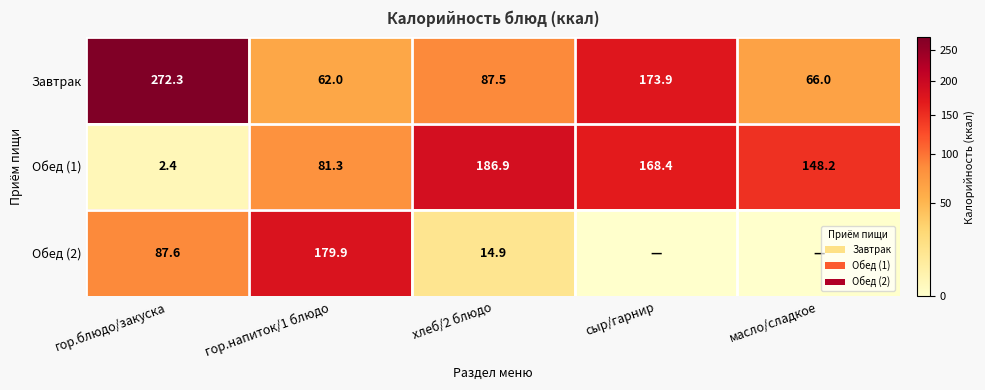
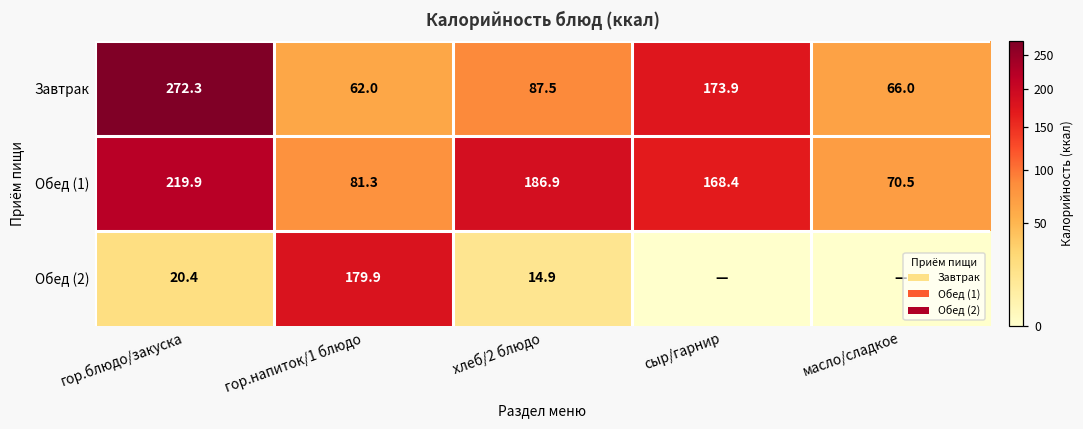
Обед (1), гор.блюдо/закуска: 2.4 -> 219.9
Обед (1), масло/сладкое: 148.2 -> 70.5
Обед (2), гор.блюдо/закуска: 87.6 -> 20.4
